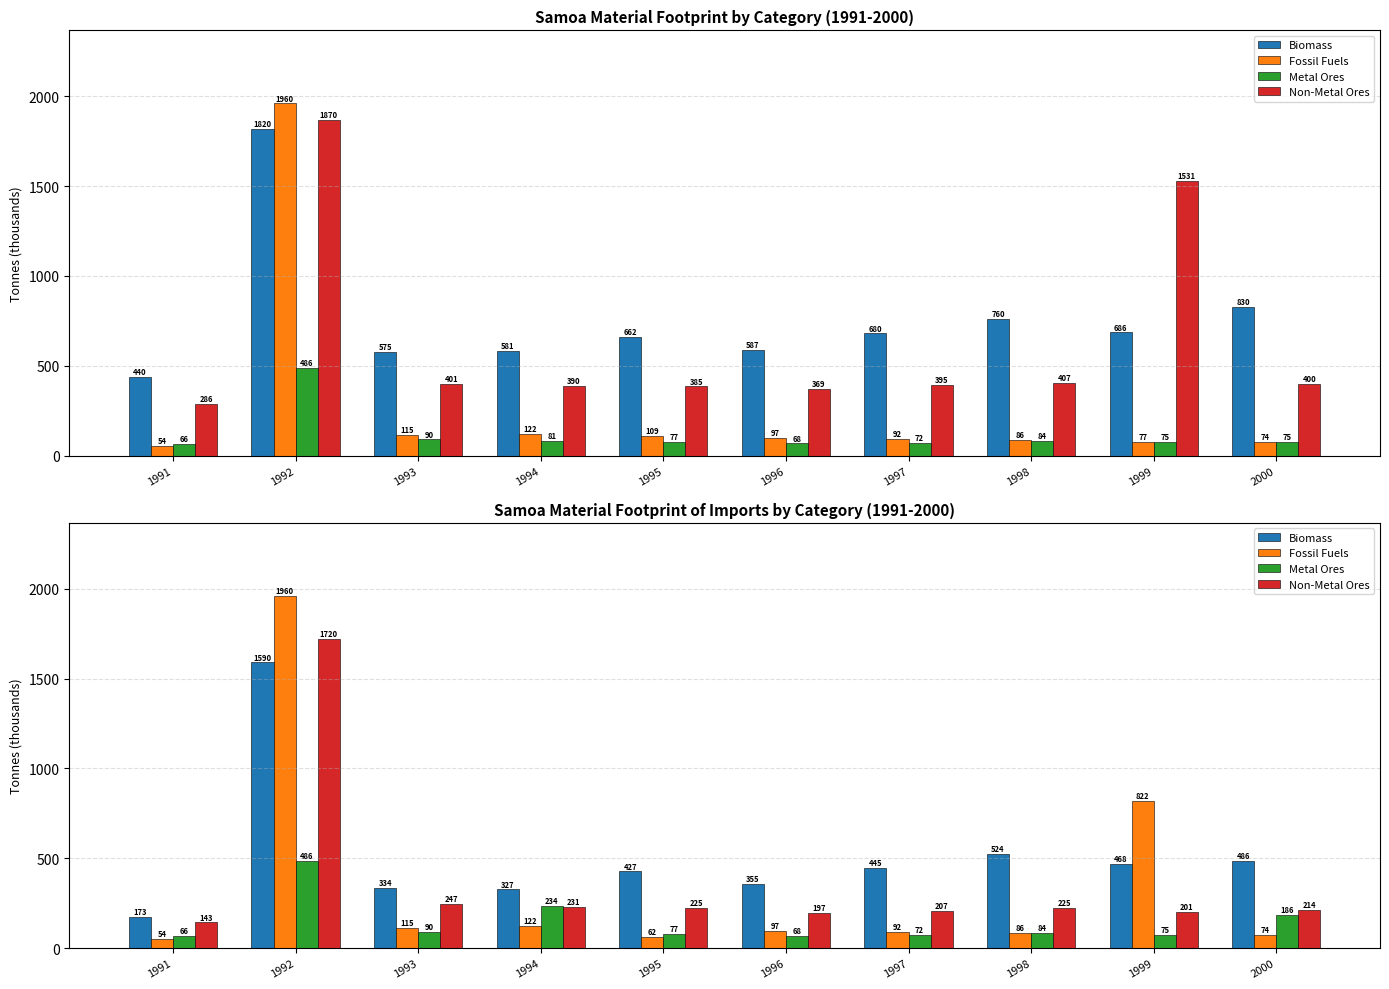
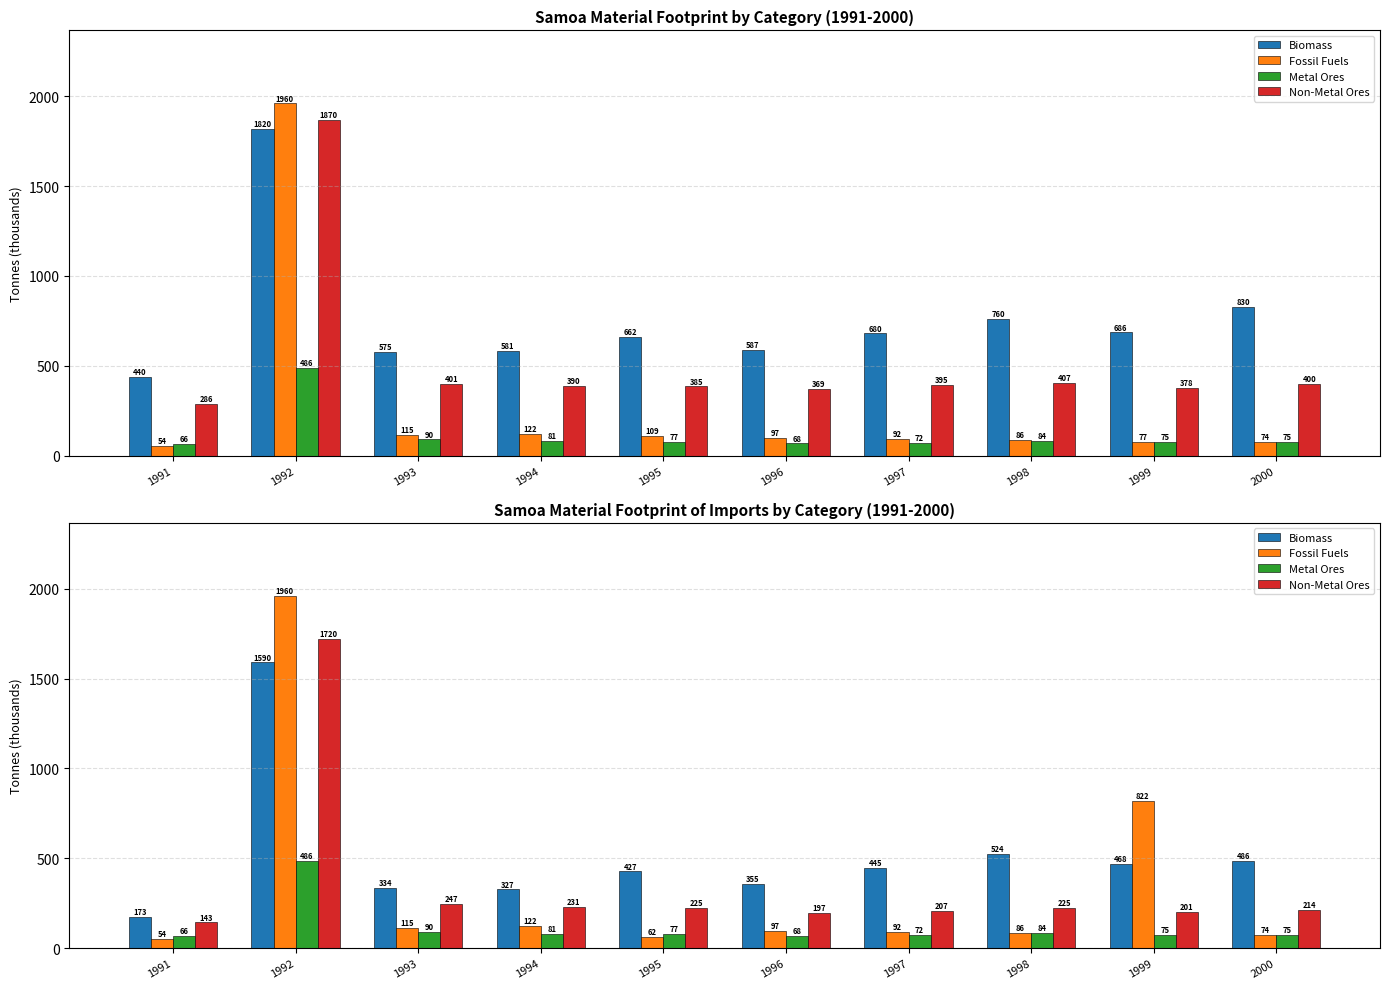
Samoa Material Footprint by Category (1991-2000), Non-Metal Ores, 1999: 1531 -> 378
Samoa Material Footprint of Imports by Category (1991-2000), Metal Ores, 1994: 234 -> 81
Samoa Material Footprint of Imports by Category (1991-2000), Metal Ores, 2000: 186 -> 75
